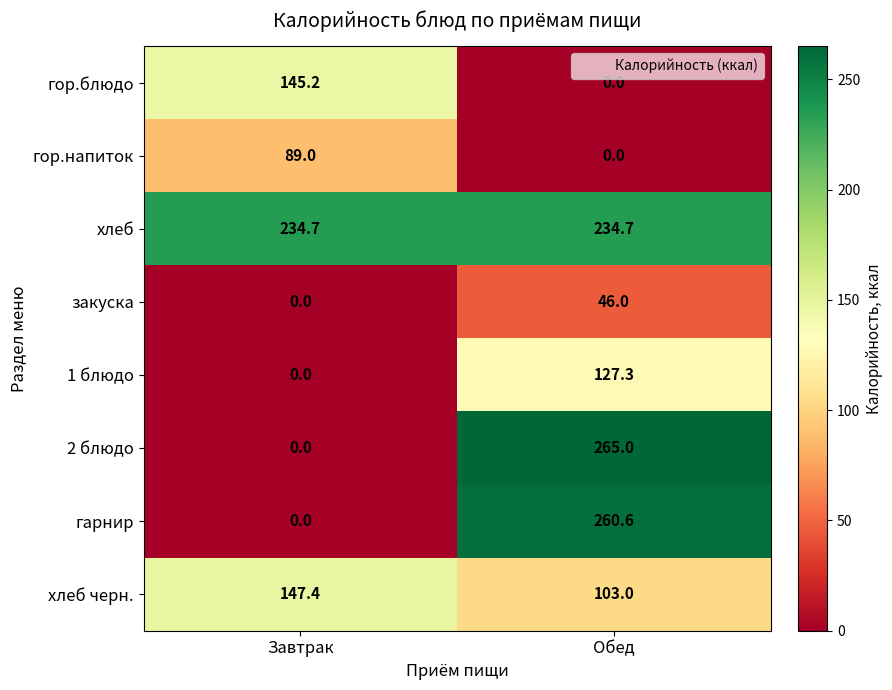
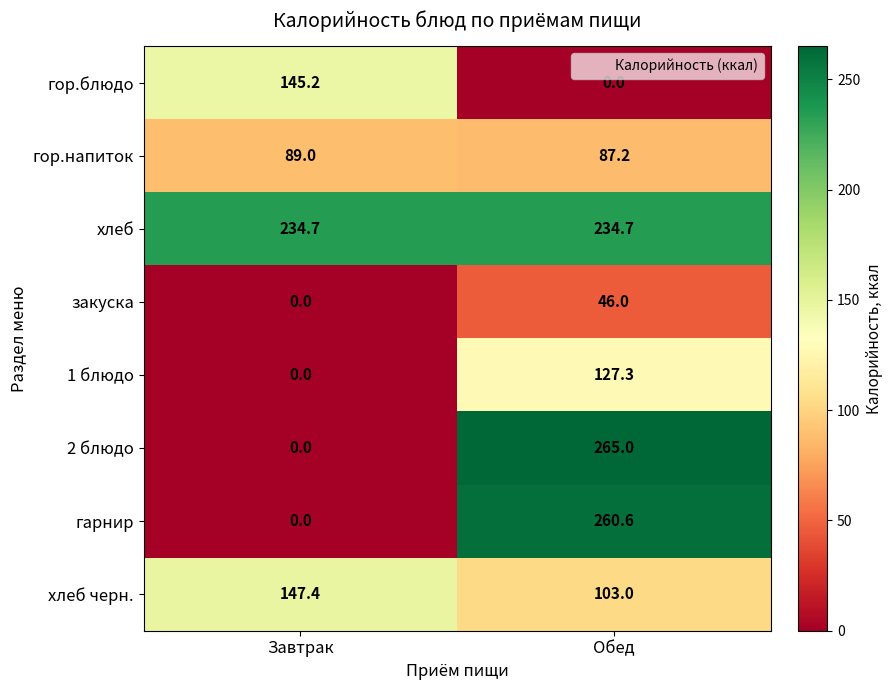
гор.напиток, Обед: 0.0 -> 87.2
